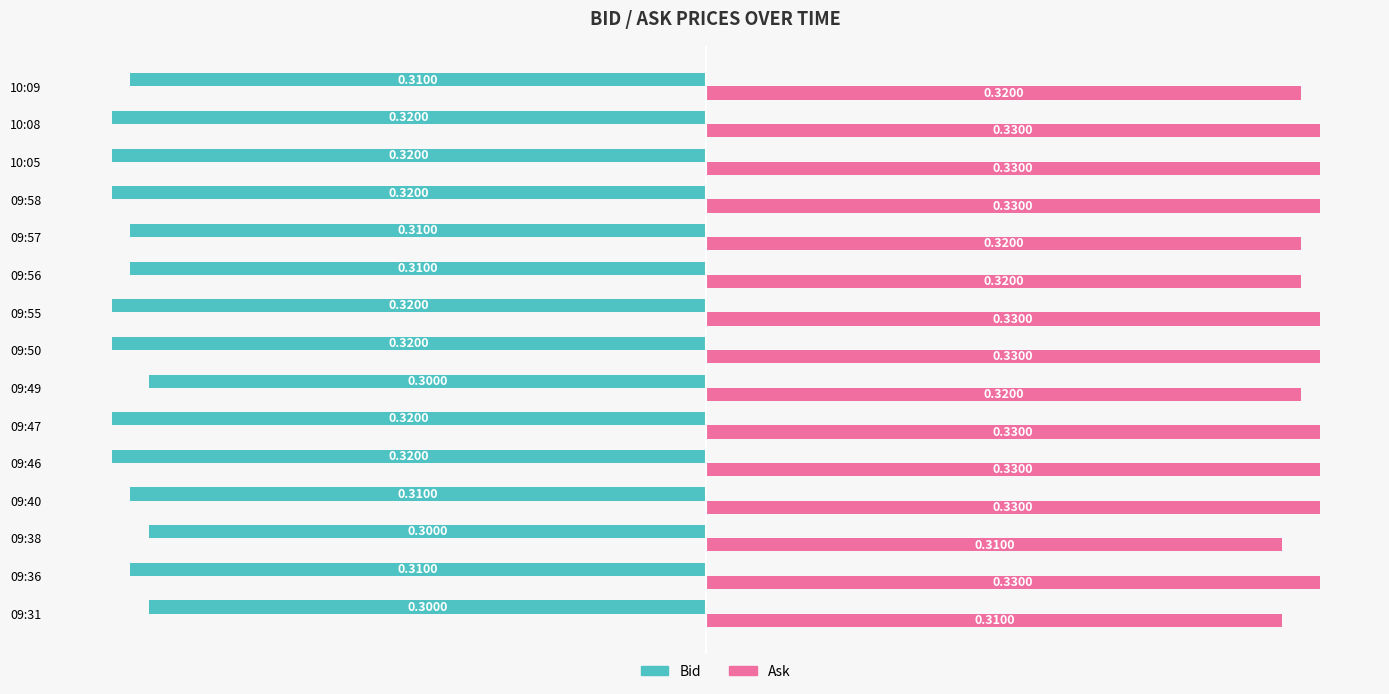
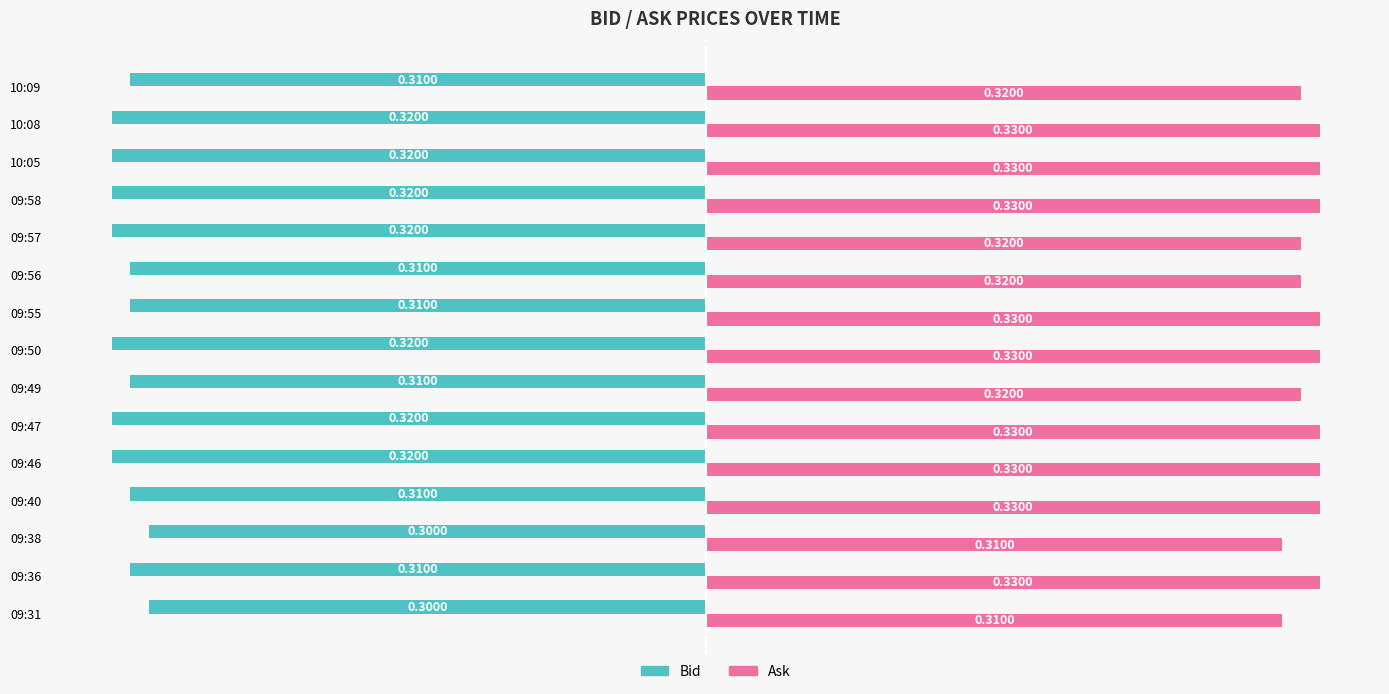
Bid, 09:57: 0.3100 -> 0.3200
Bid, 09:55: 0.3200 -> 0.3100
Bid, 09:49: 0.3000 -> 0.3100
